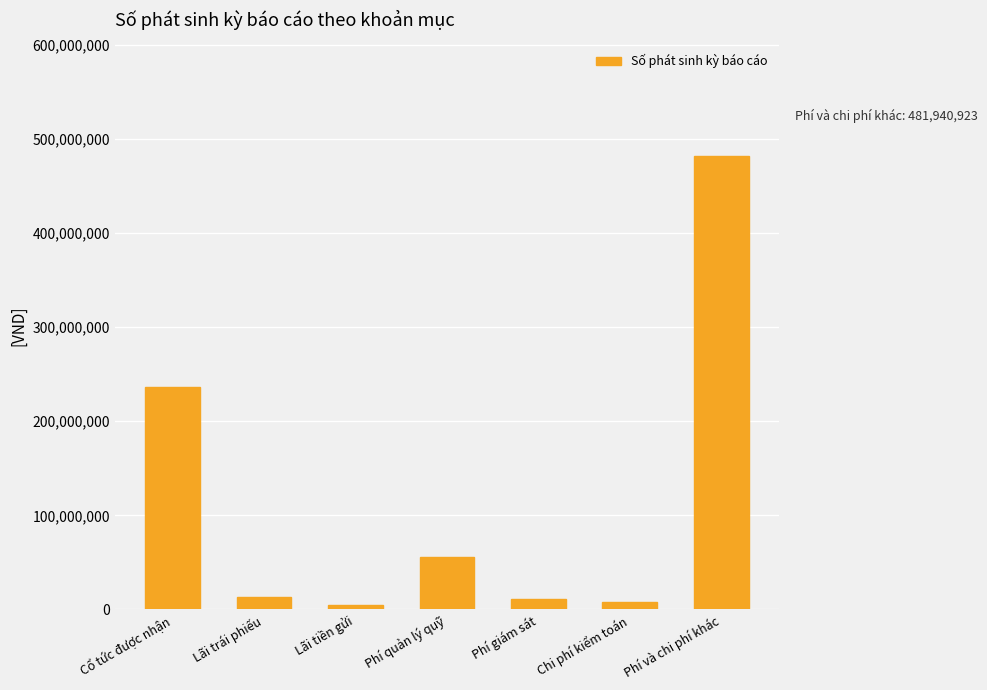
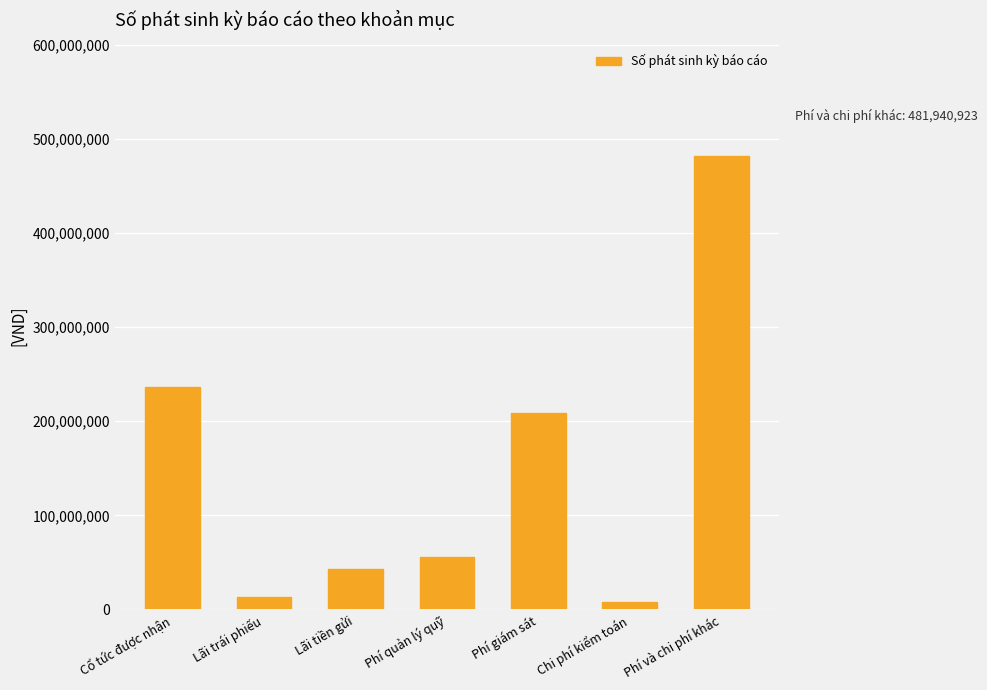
Lãi tiền gửi: 10,000,000 -> 40,000,000
Phí giám sát: 10,000,000 -> 210,000,000
